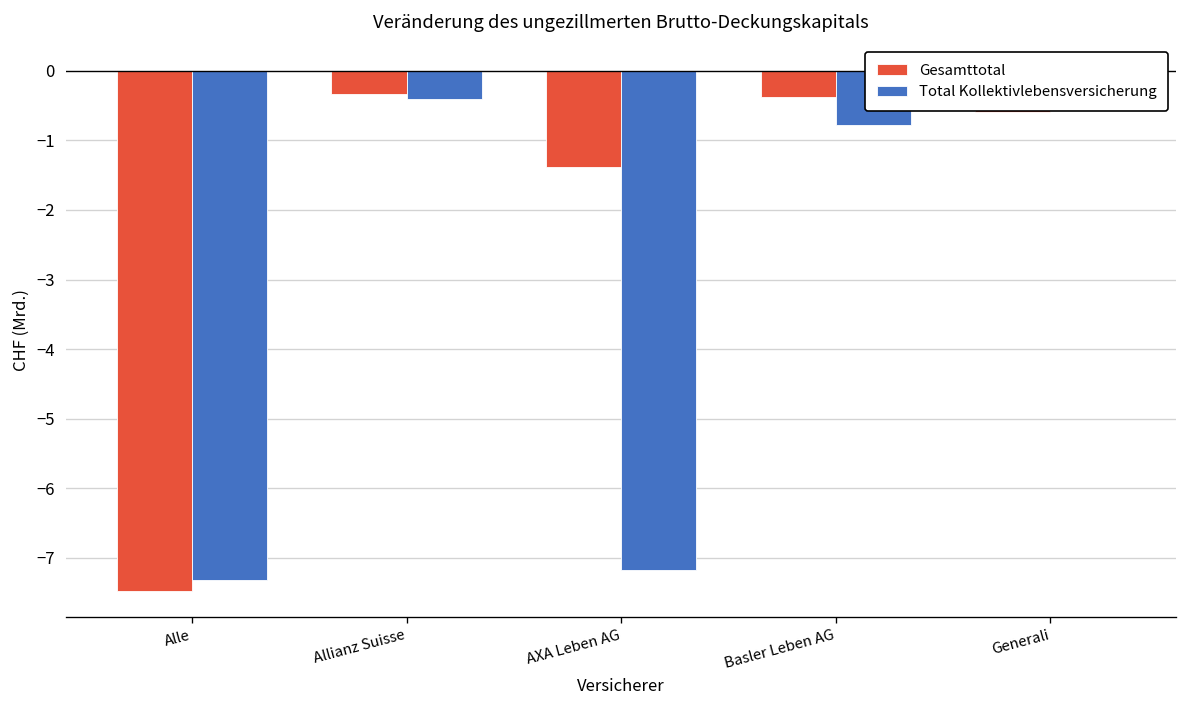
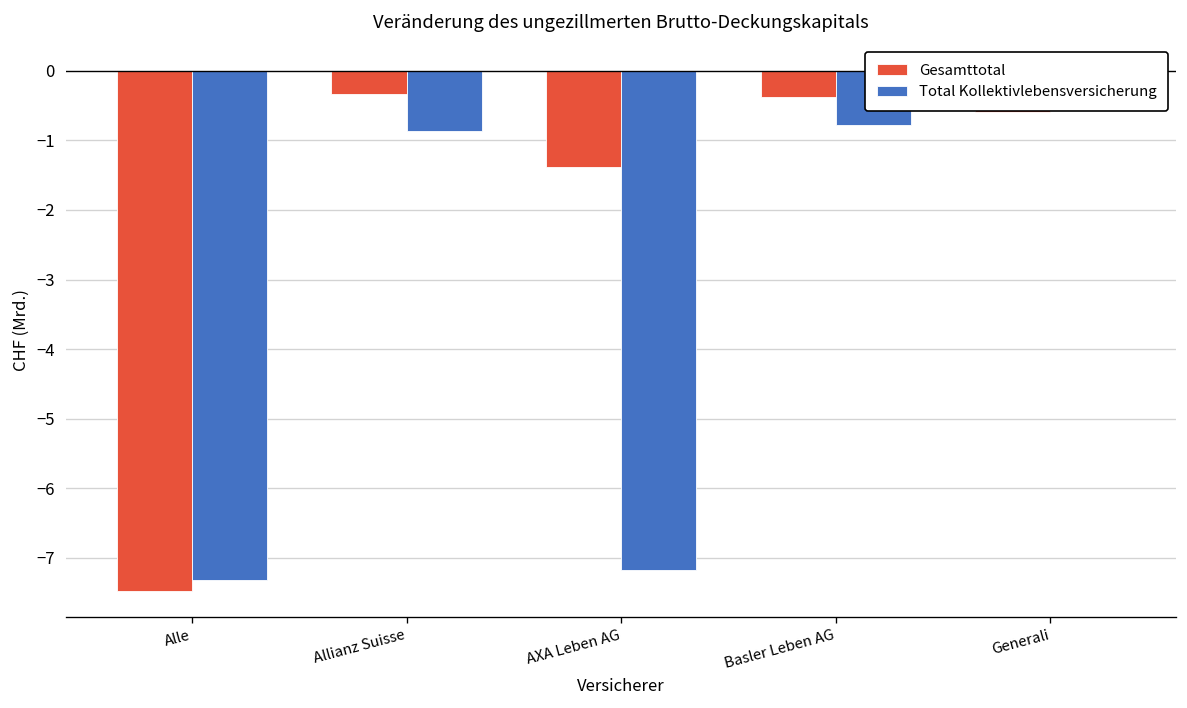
Total Kollektivlebensversicherung, Allianz Suisse: -0.4 -> -0.9
